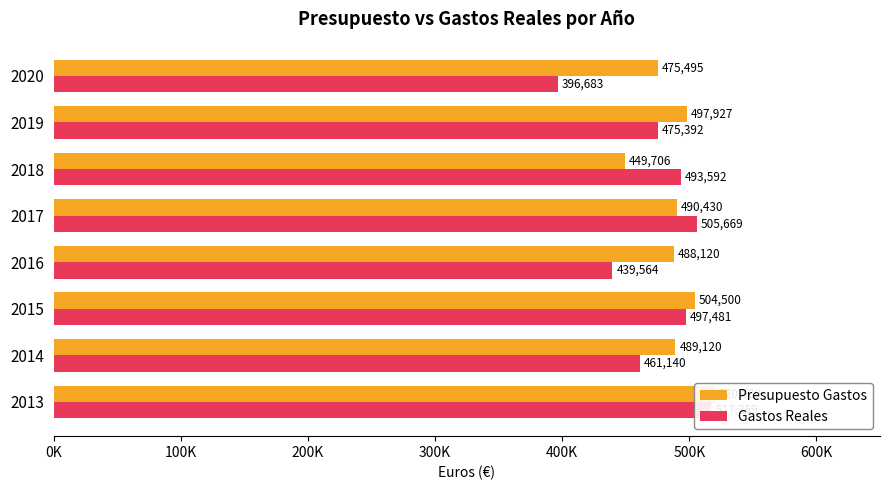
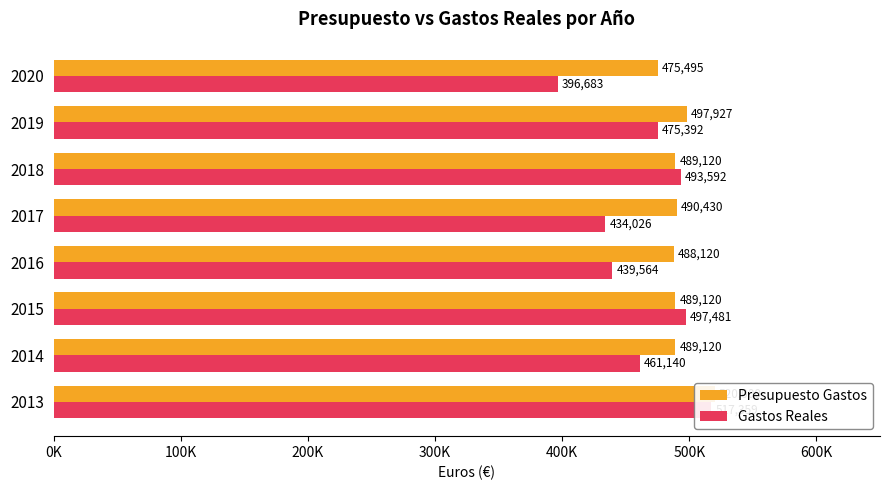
Presupuesto Gastos, 2018: 449,706 -> 489,120
Gastos Reales, 2017: 505,669 -> 434,026
Presupuesto Gastos, 2015: 504,500 -> 489,120
